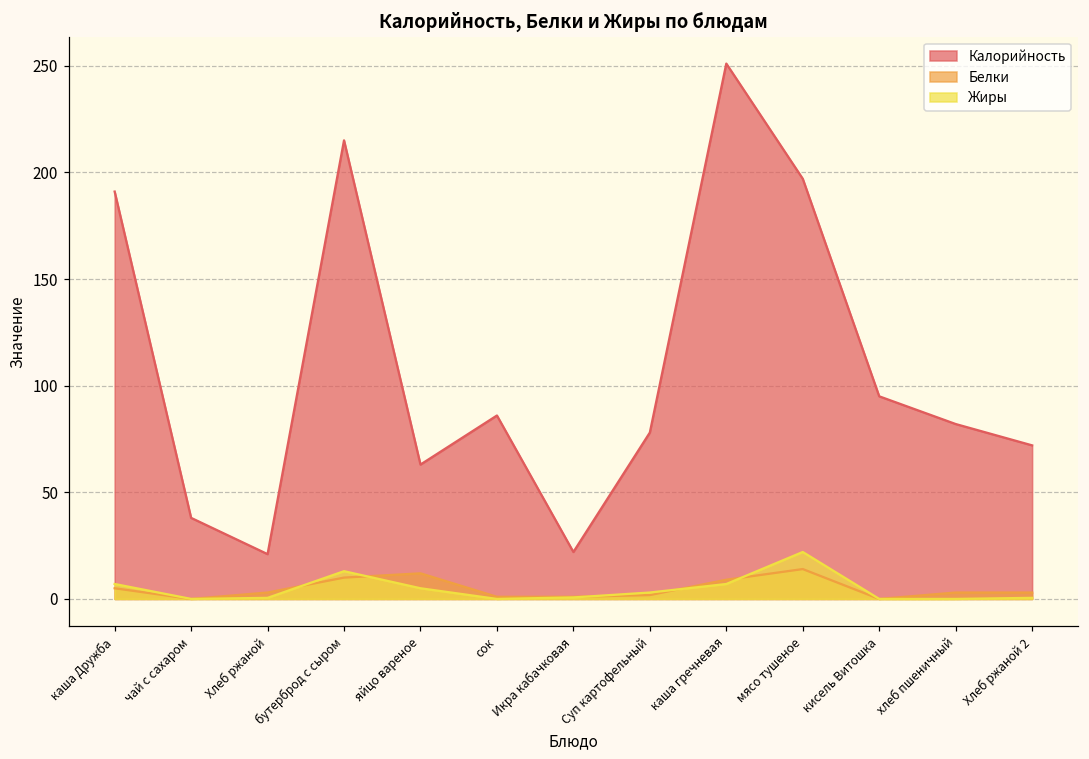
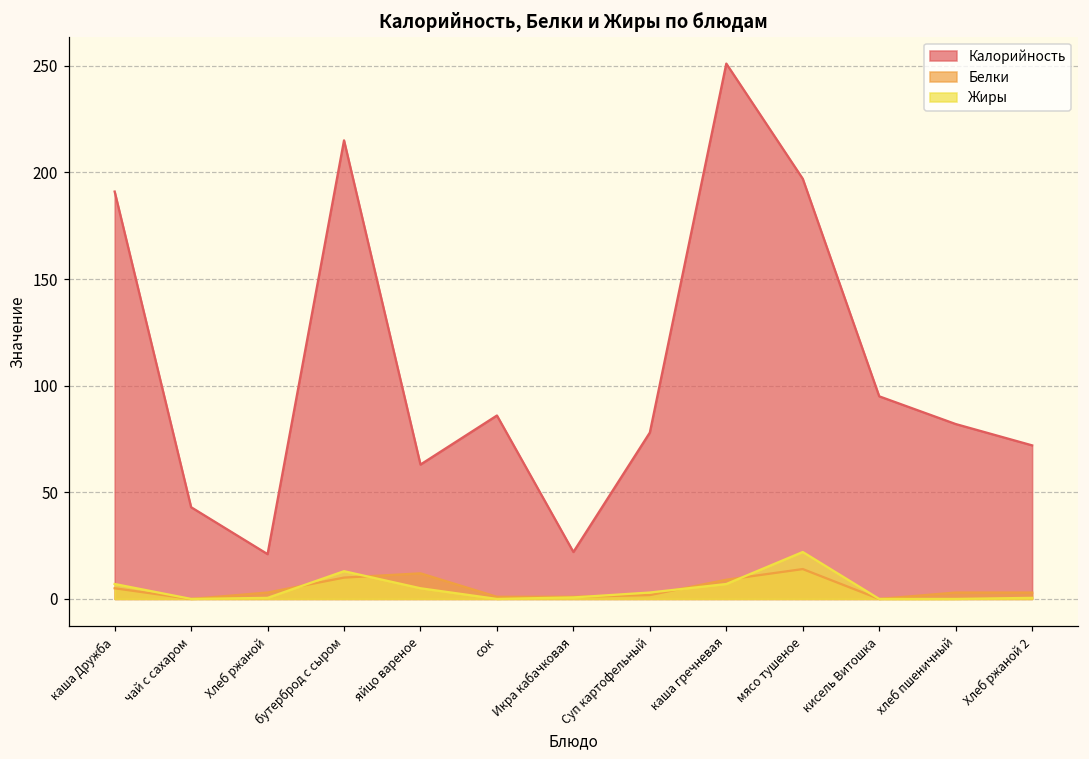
Калорийность, чай с сахаром: 38 -> 43
